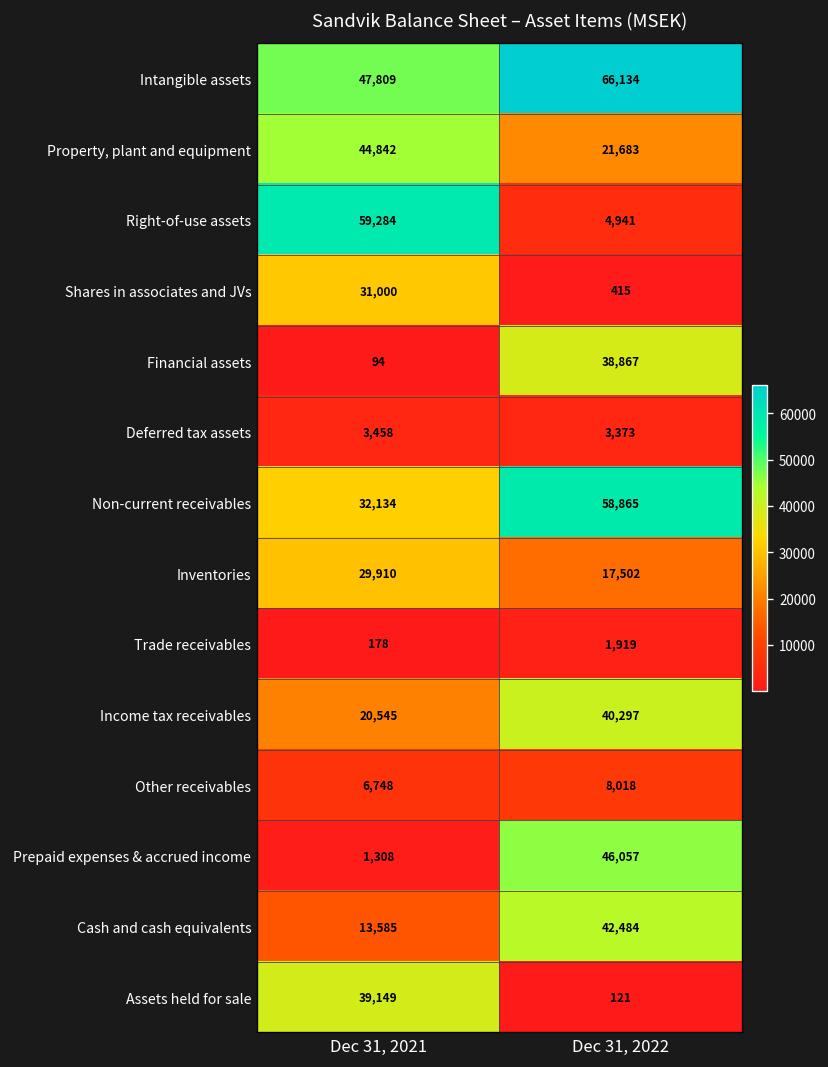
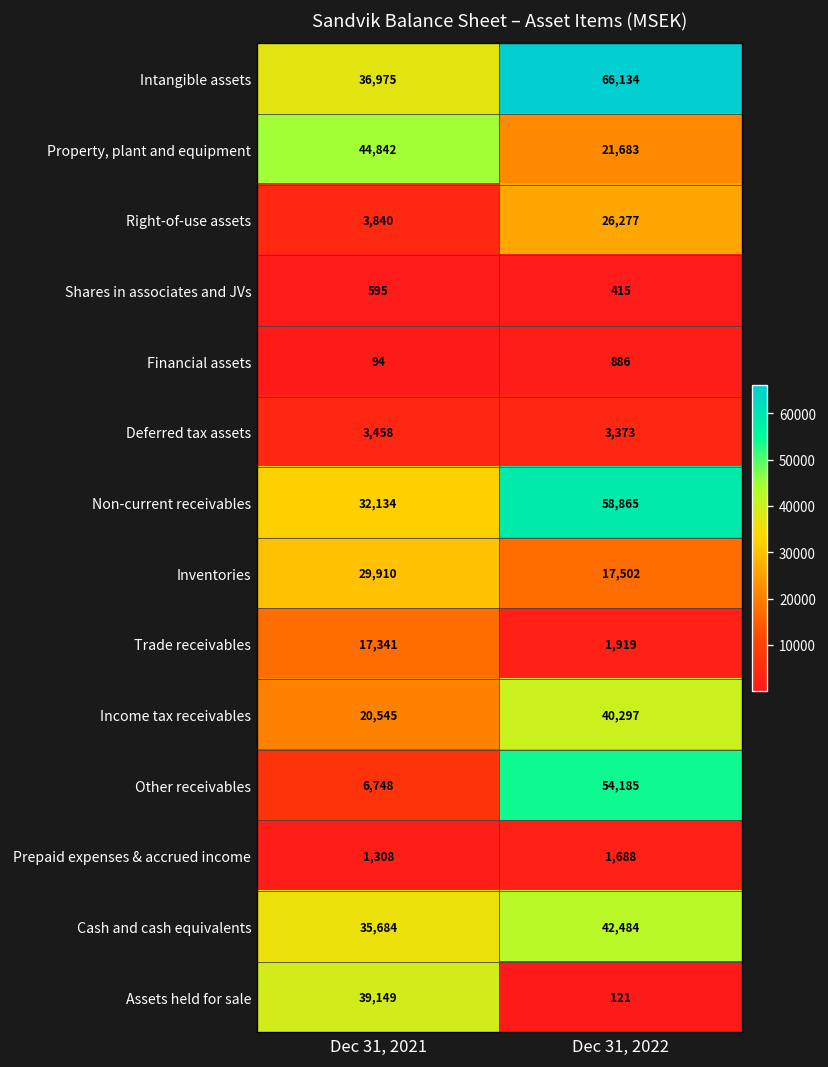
Intangible assets, Dec 31, 2021: 47,809 -> 36,975
Right-of-use assets, Dec 31, 2021: 59,284 -> 3,840
Right-of-use assets, Dec 31, 2022: 4,941 -> 26,277
Shares in associates and JVs, Dec 31, 2021: 31,000 -> 595
Financial assets, Dec 31, 2022: 38,867 -> 886
Trade receivables, Dec 31, 2021: 178 -> 17,341
Other receivables, Dec 31, 2022: 8,018 -> 54,185
Prepaid expenses & accrued income, Dec 31, 2022: 46,057 -> 1,688
Cash and cash equivalents, Dec 31, 2021: 13,585 -> 35,684
